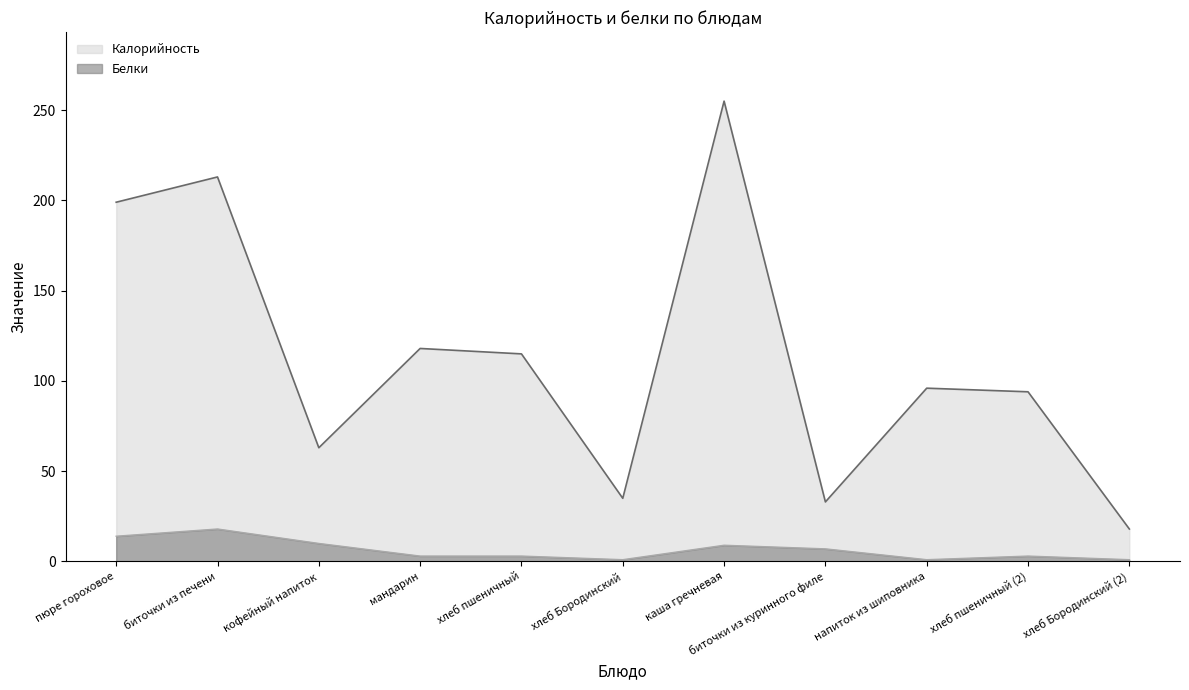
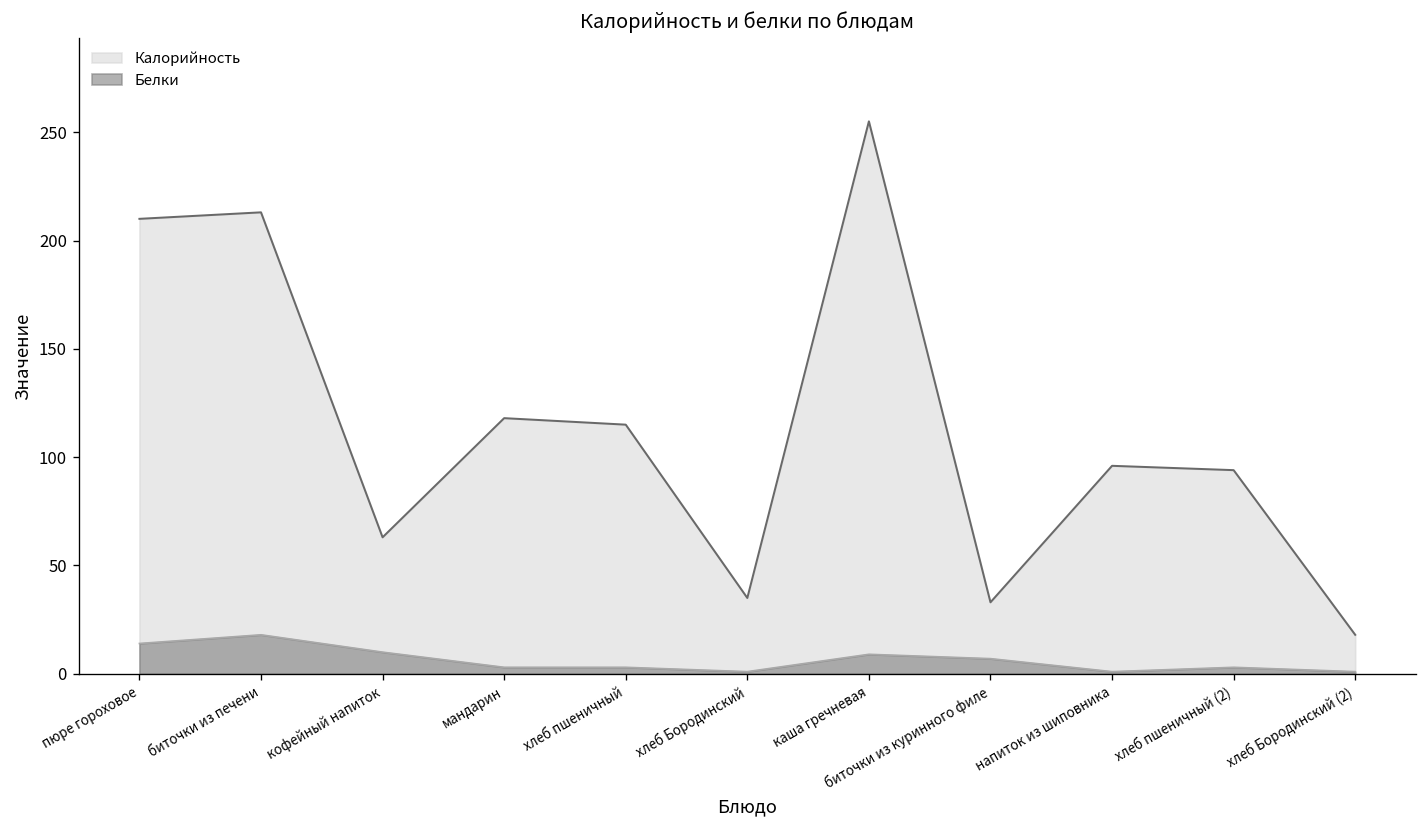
Калорийность, пюре гороховое: 199 -> 210
